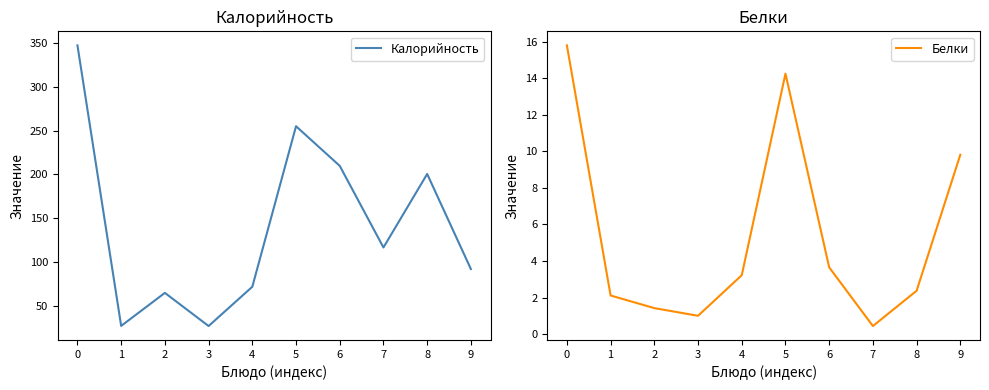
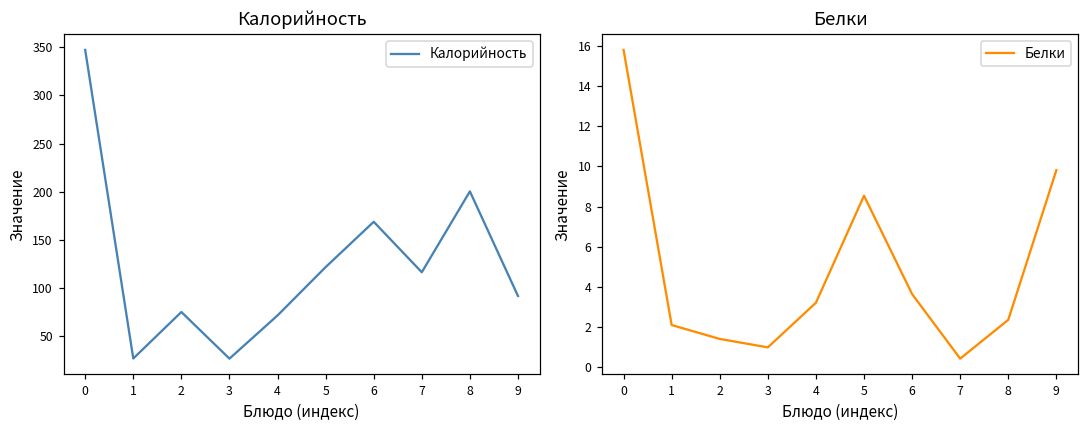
Калорийность, 2: 60 -> 80
Калорийность, 5: 250 -> 120
Калорийность, 6: 210 -> 170
Белки, 5: 14.2 -> 8.5
